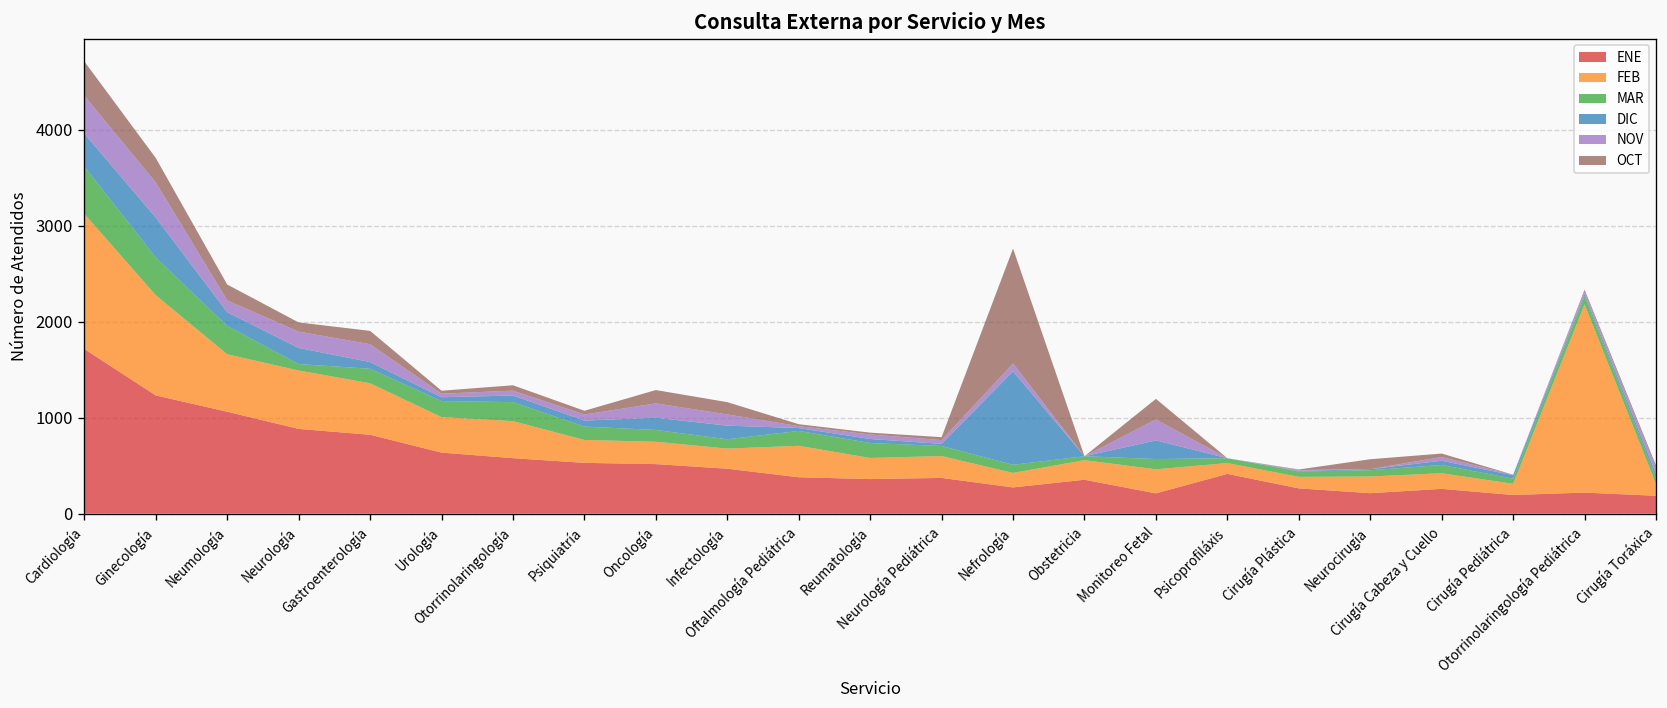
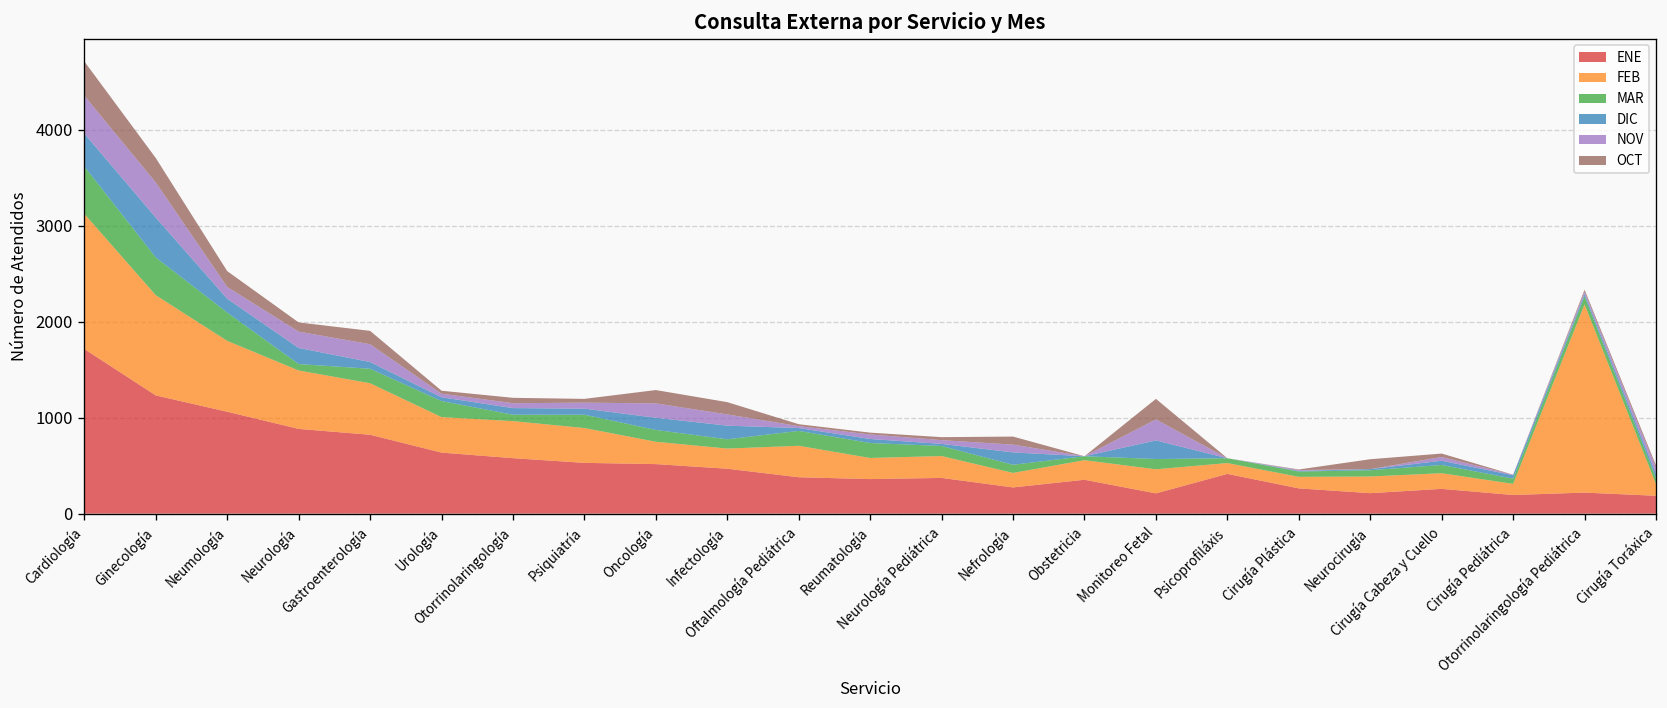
FEB, Neumología: 600 -> 700
MAR, Otorrinolaringología: 200 -> 100
FEB, Psiquiatría: 200 -> 400
DIC, Nefrología: 1000 -> 100
OCT, Nefrología: 1200 -> 100
